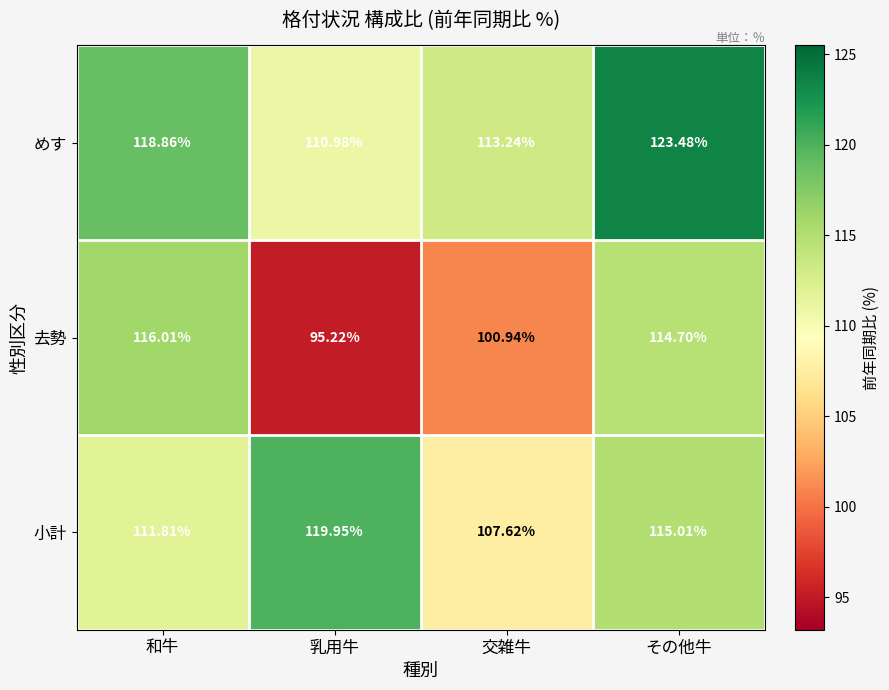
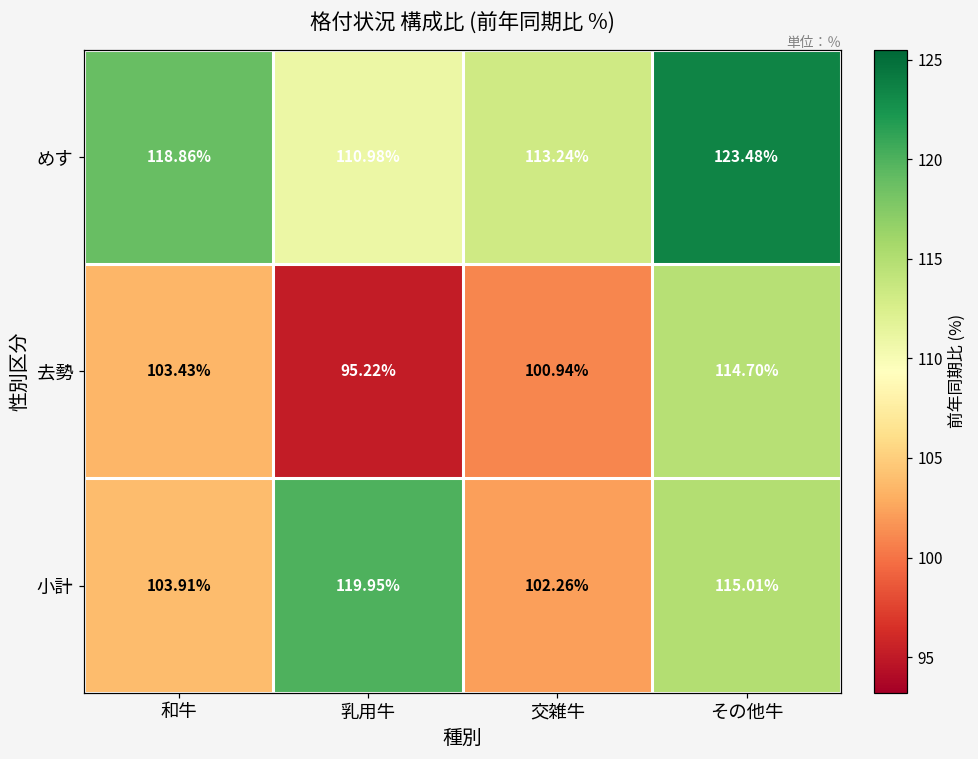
去勢, 和牛: 116.01% -> 103.43%
小計, 和牛: 111.81% -> 103.91%
小計, 交雑牛: 107.62% -> 102.26%
